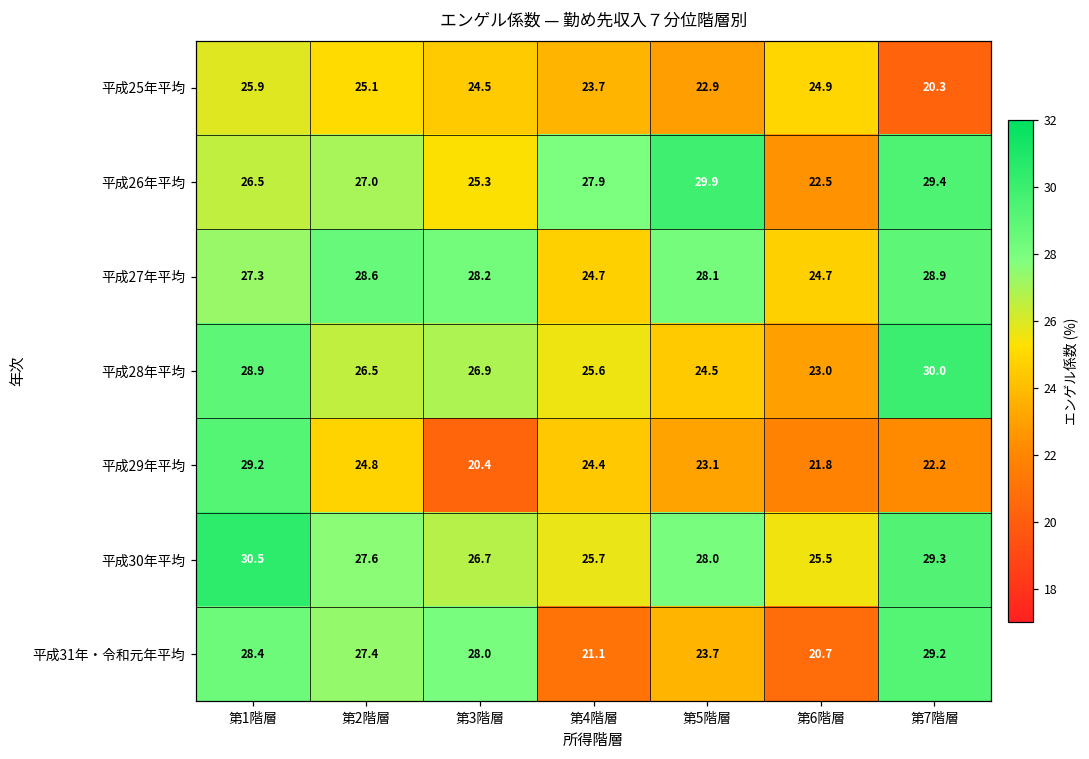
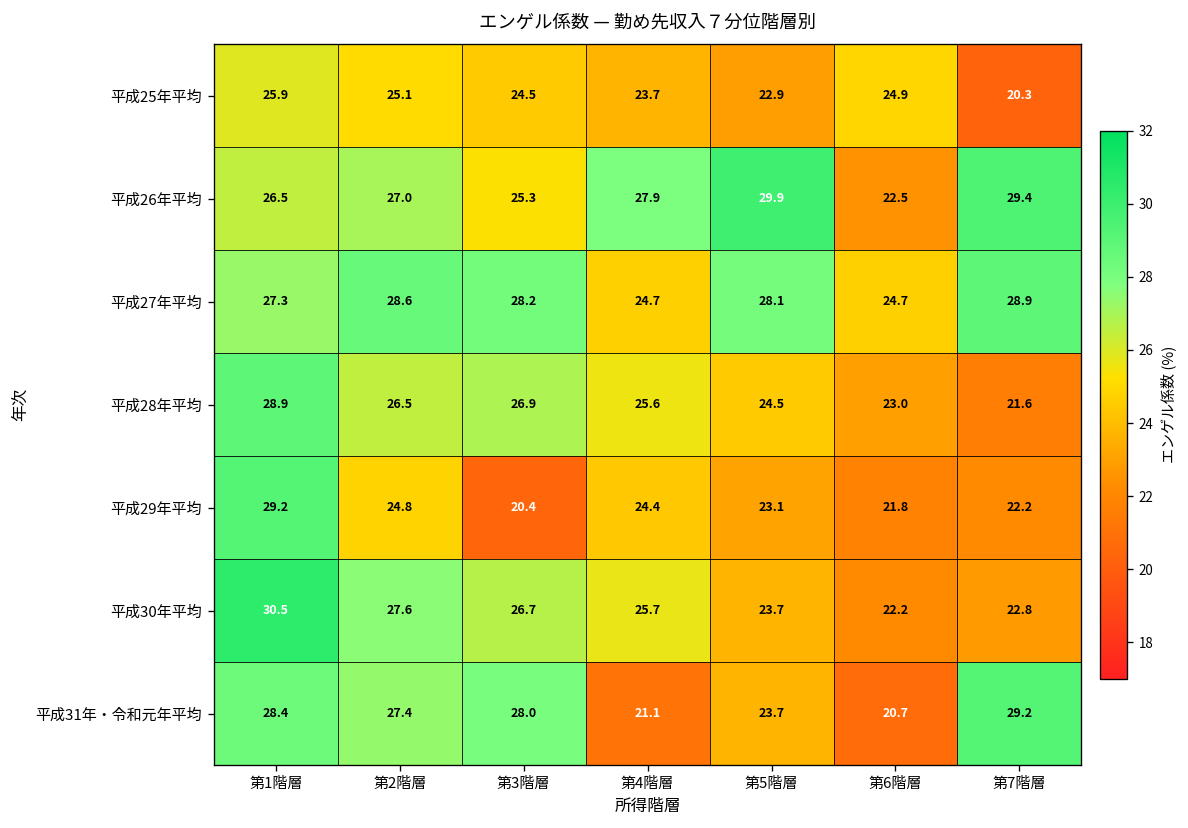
平成28年平均, 第7階層: 30.0 -> 21.6
平成30年平均, 第5階層: 28.0 -> 23.7
平成30年平均, 第6階層: 25.5 -> 22.2
平成30年平均, 第7階層: 29.3 -> 22.8
